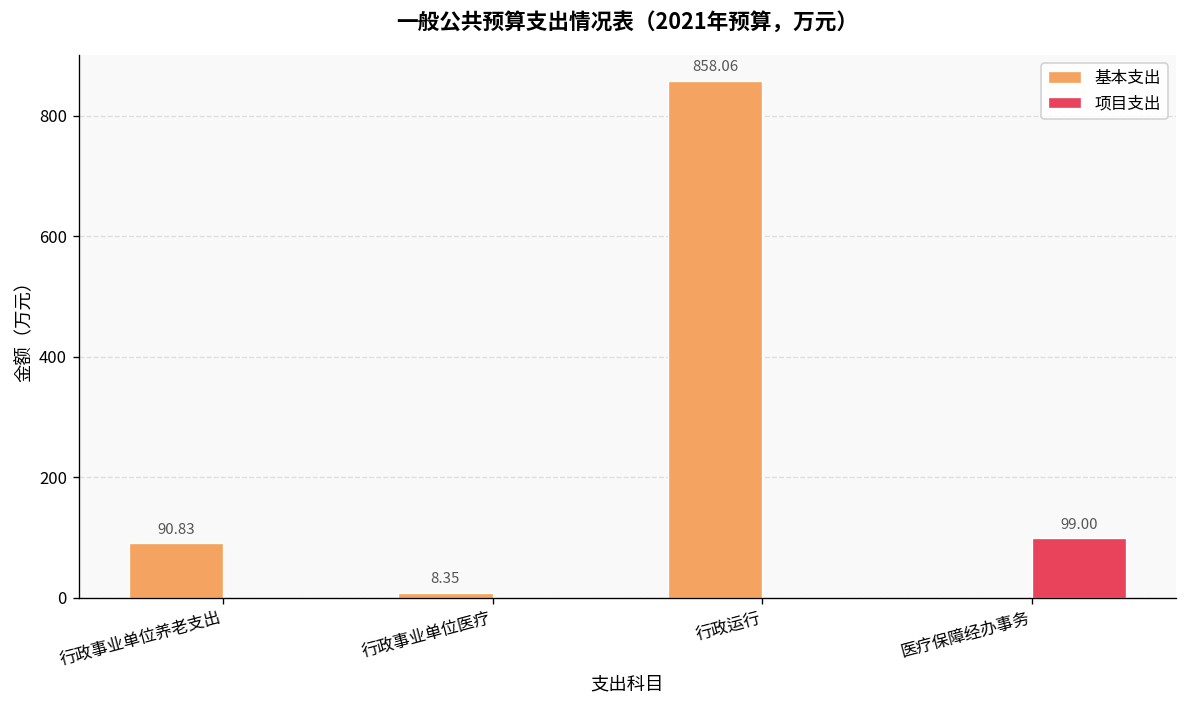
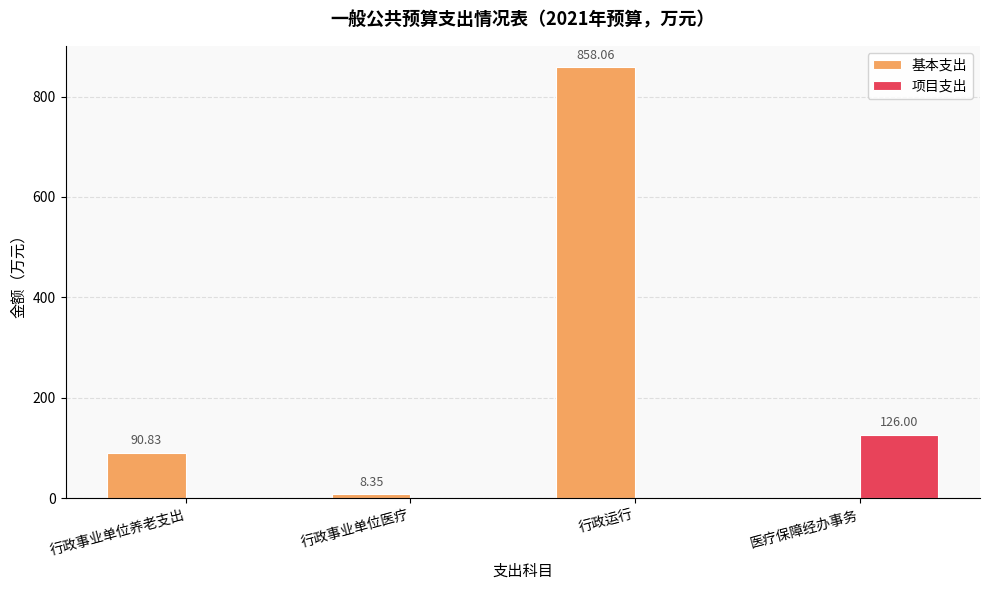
项目支出, 医疗保障经办事务: 99.00 -> 126.00
